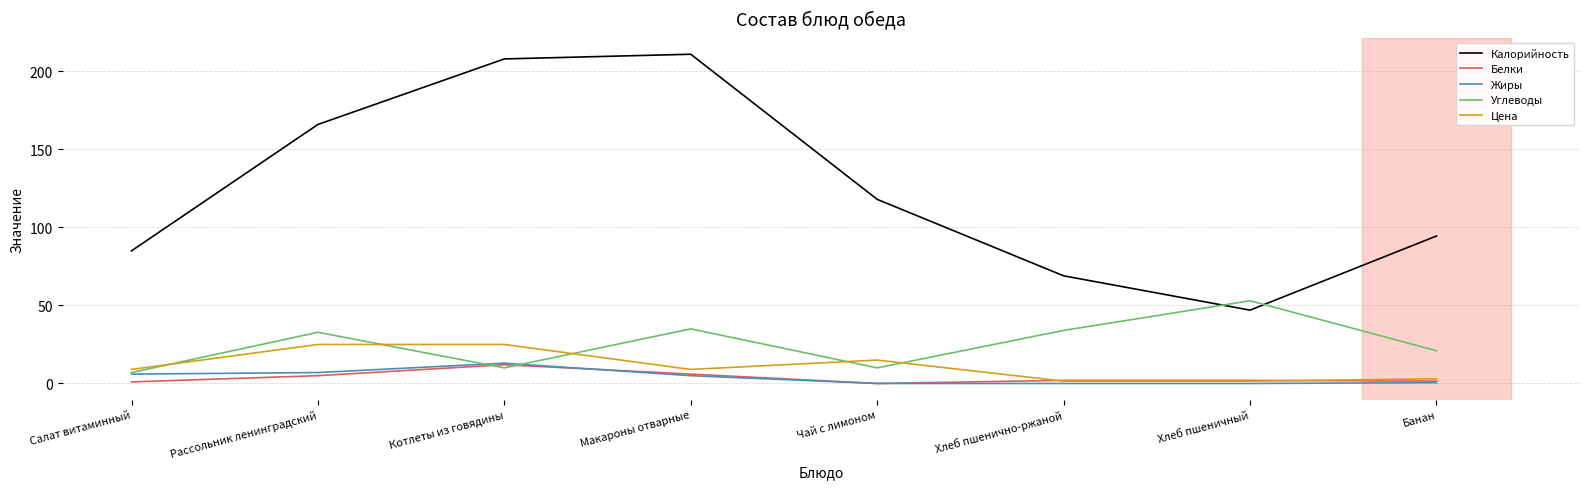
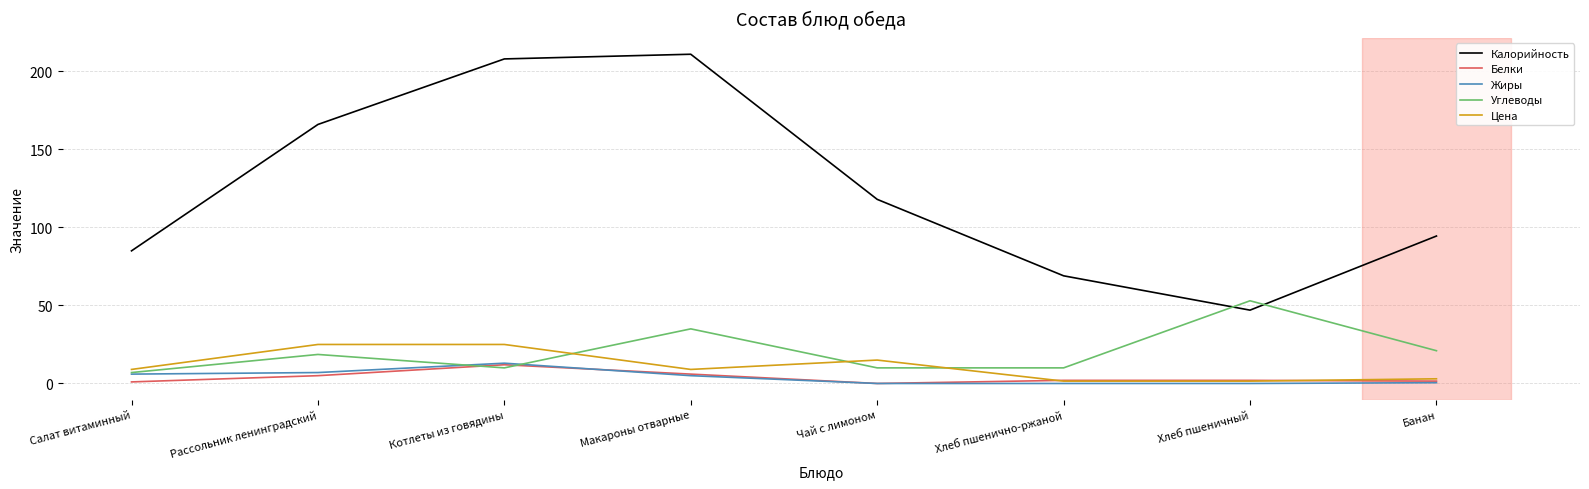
Углеводы, Рассольник ленинградский: 33 -> 19
Углеводы, Хлеб пшенично-ржаной: 34 -> 10
